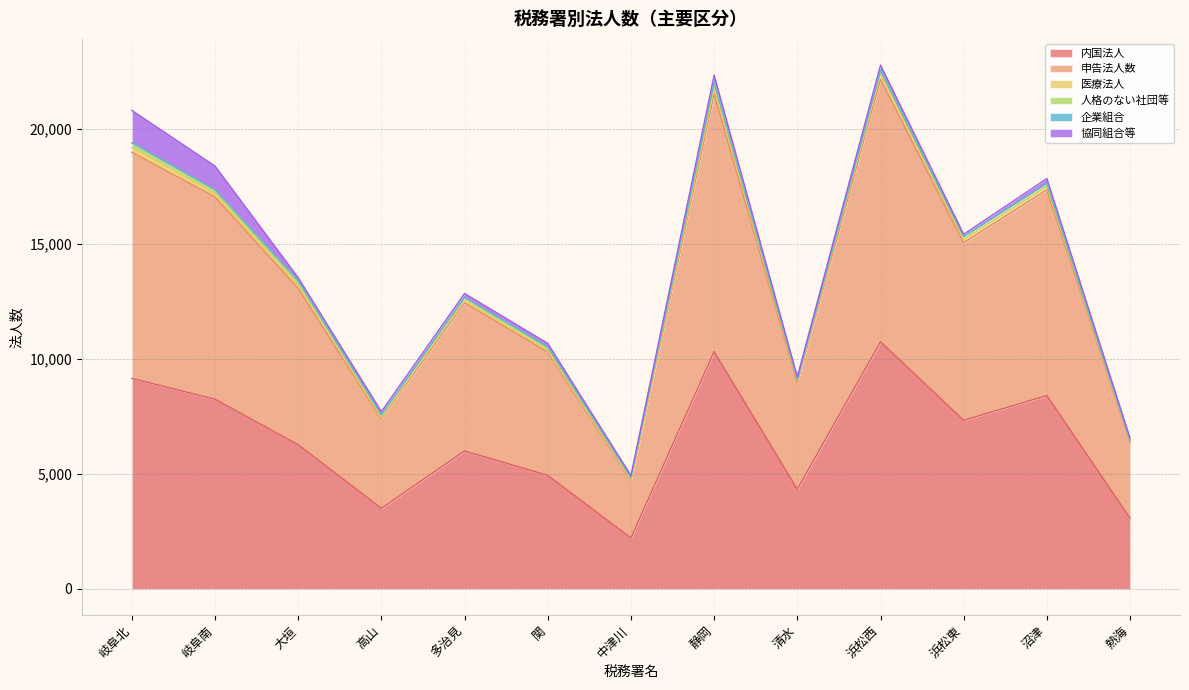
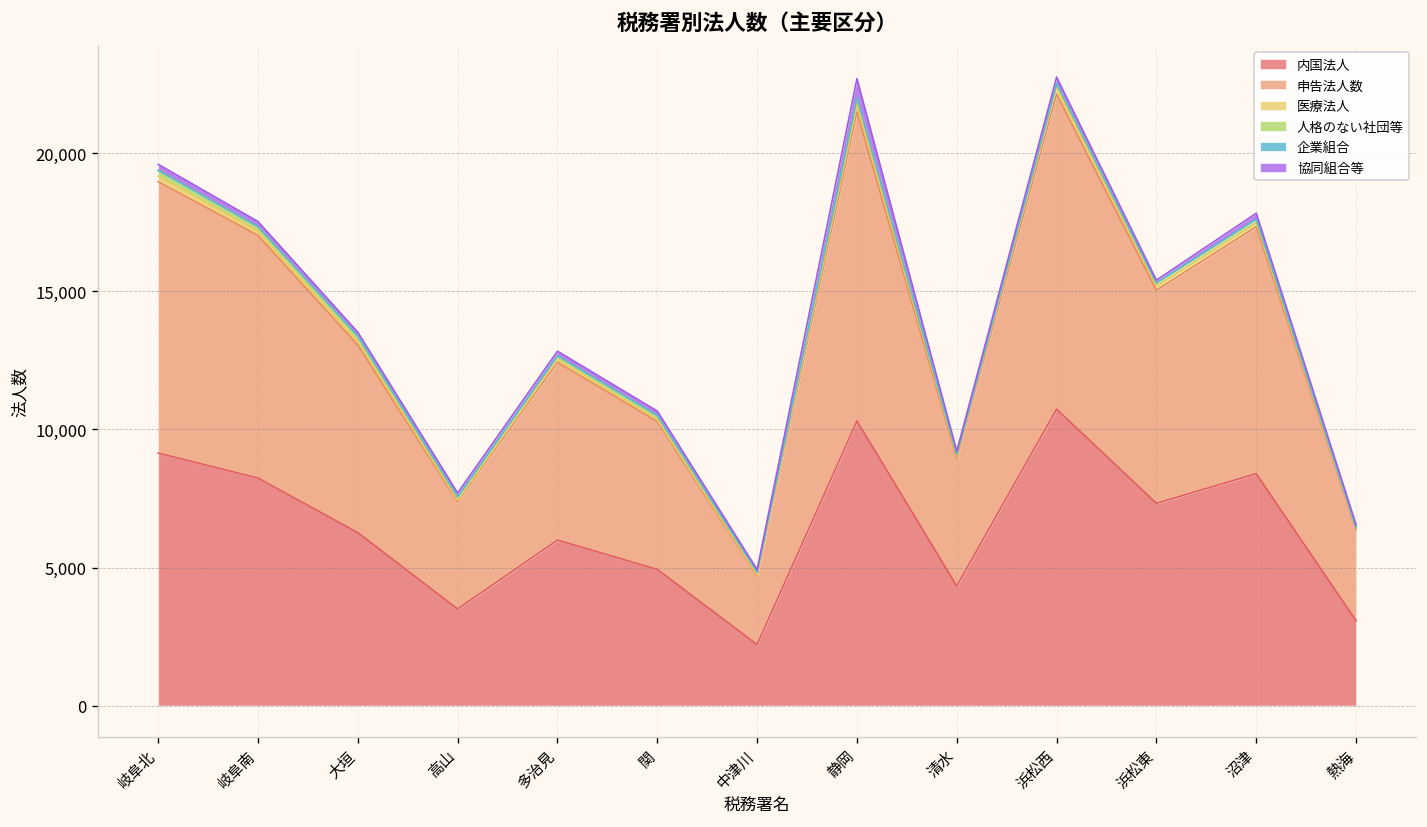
協同組合等, 岐阜北: 1,400 -> 200
協同組合等, 岐阜南: 1,000 -> 200
協同組合等, 静岡: 300 -> 700
